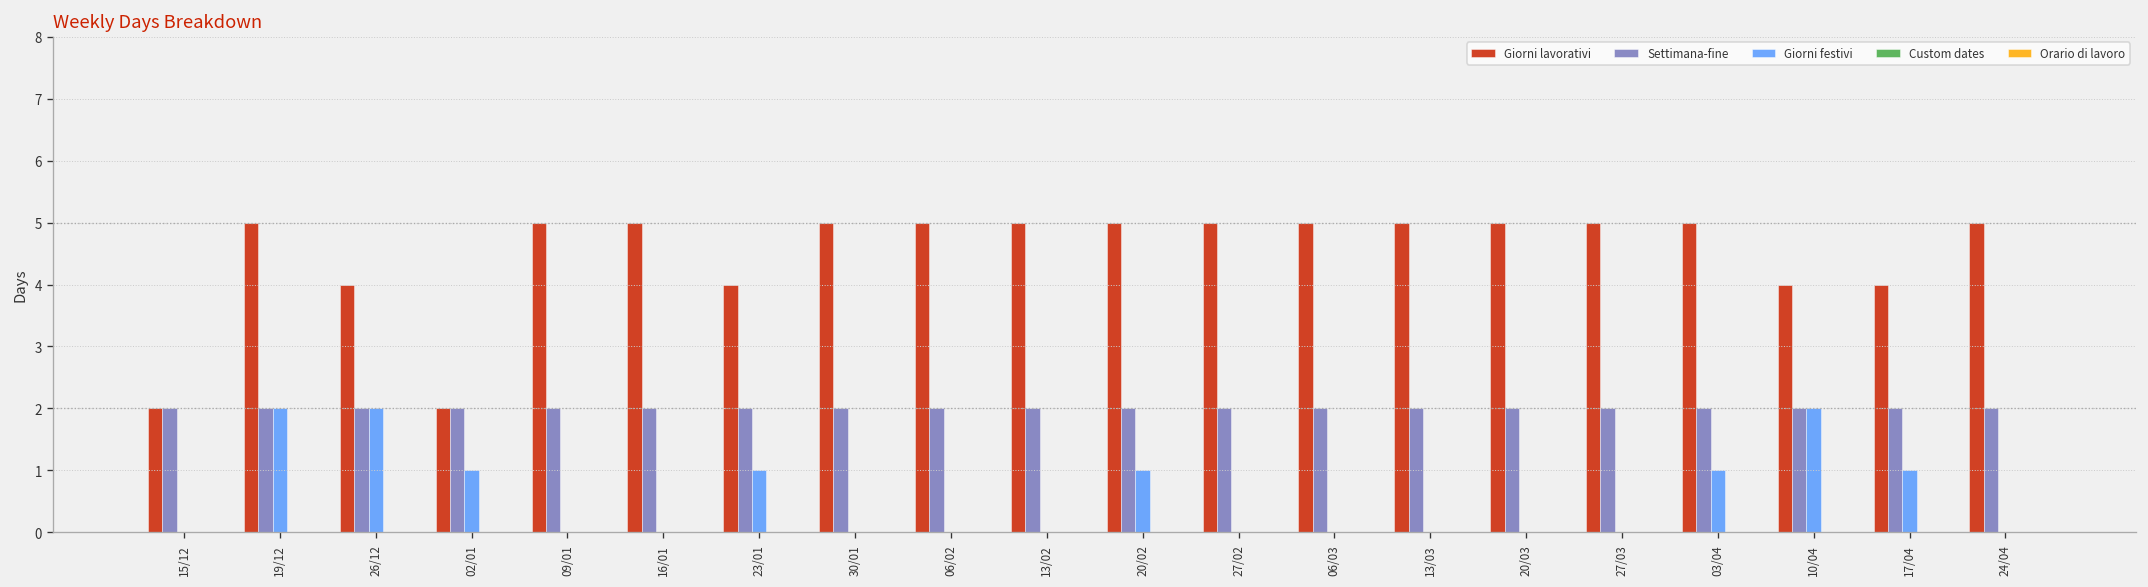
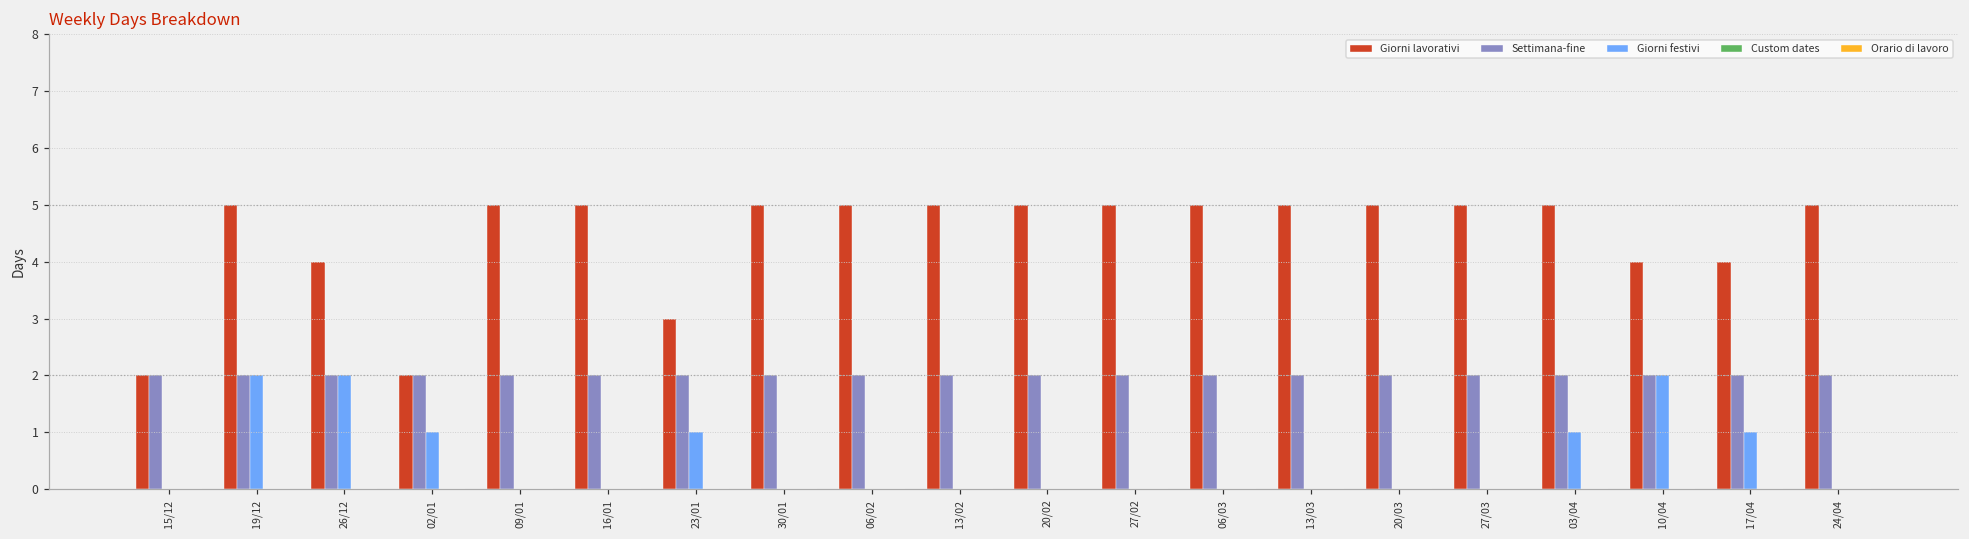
Giorni lavorativi, 23/01: 4 -> 3
Giorni festivi, 20/02: 1 -> 0
